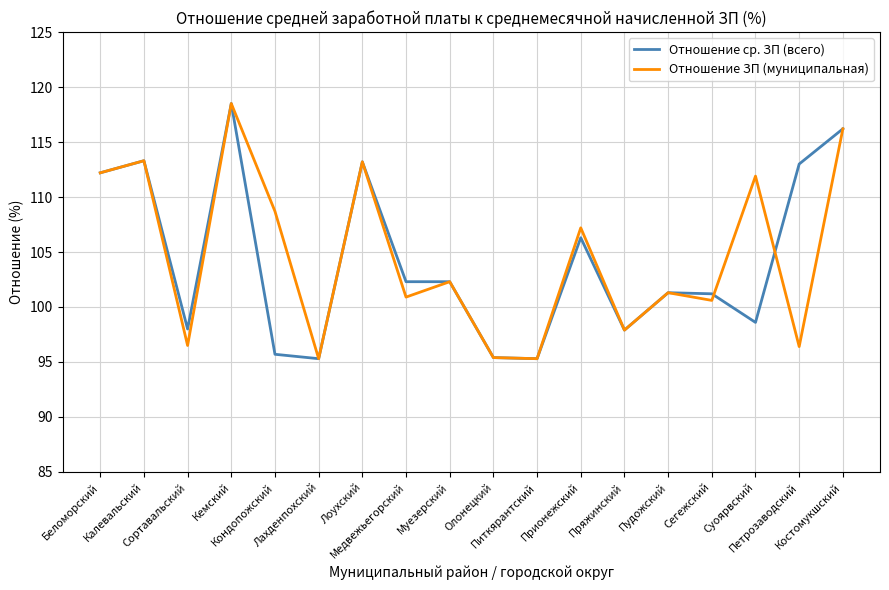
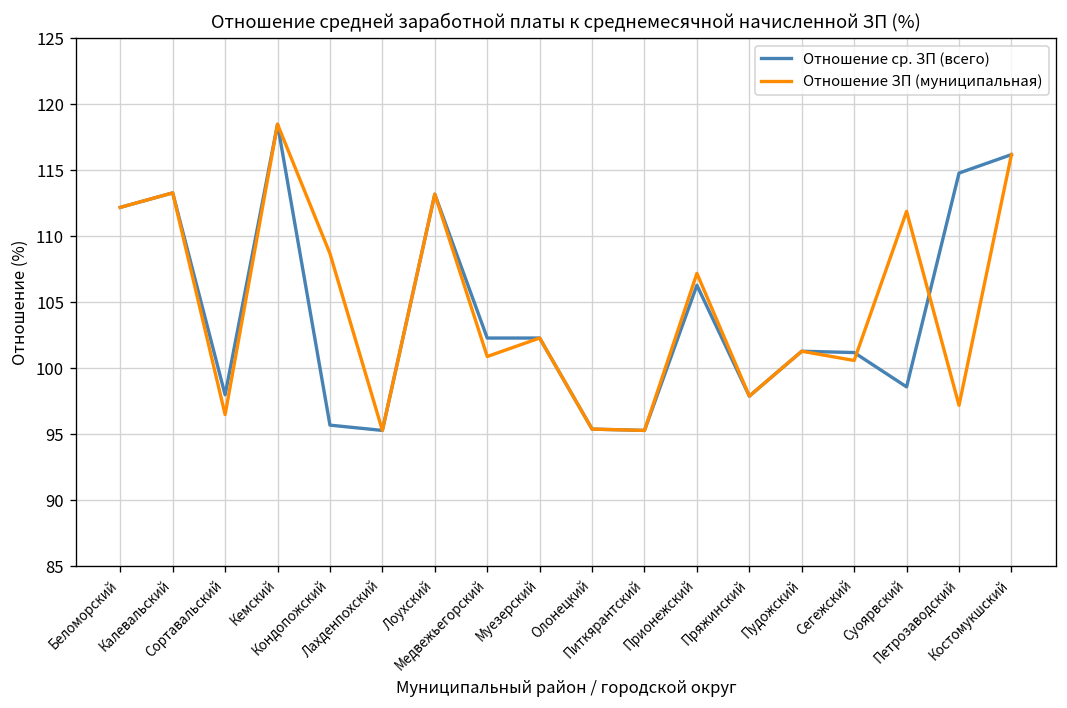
Отношение ср. ЗП (всего), Петрозаводский: 113.0 -> 114.8
Отношение ЗП (муниципальная), Петрозаводский: 96.4 -> 97.2
